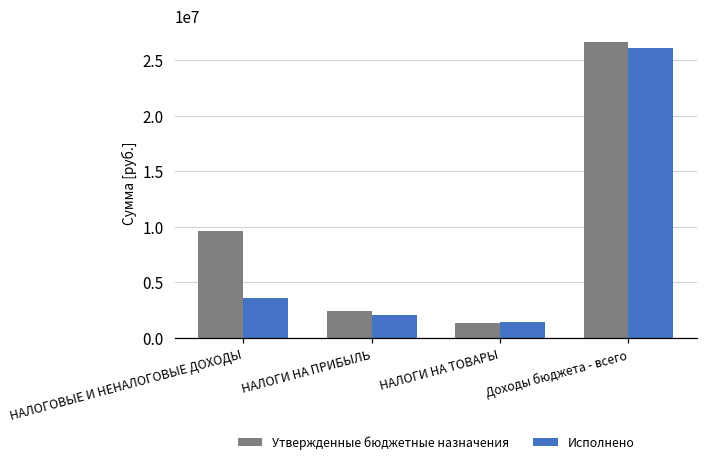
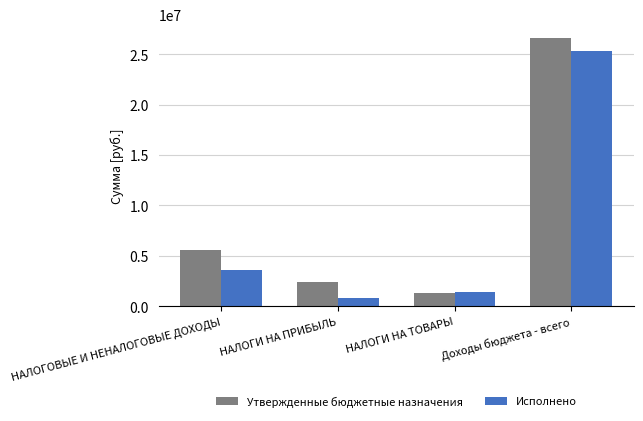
Утвержденные бюджетные назначения, НАЛОГОВЫЕ И НЕНАЛОГОВЫЕ ДОХОДЫ: 9600000 -> 5500000
Исполнено, НАЛОГИ НА ПРИБЫЛЬ: 2000000 -> 800000
Исполнено, Доходы бюджета - всего: 26100000 -> 25300000
